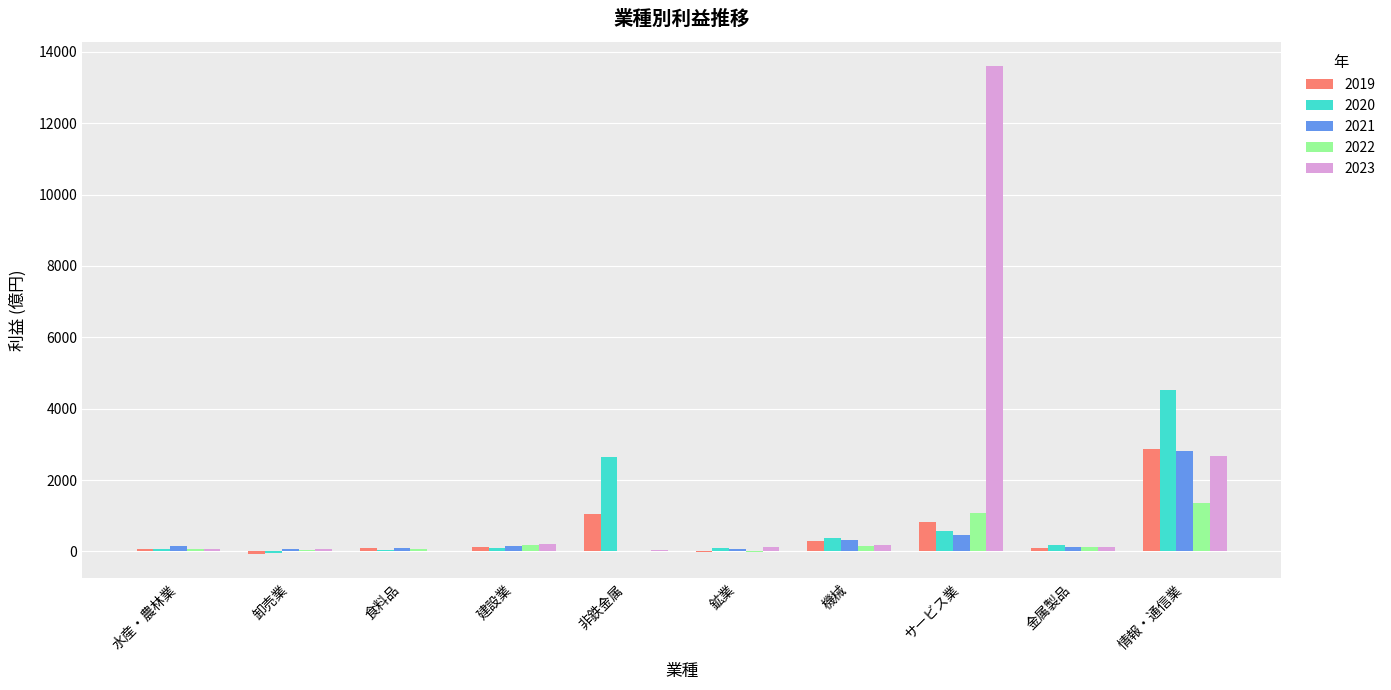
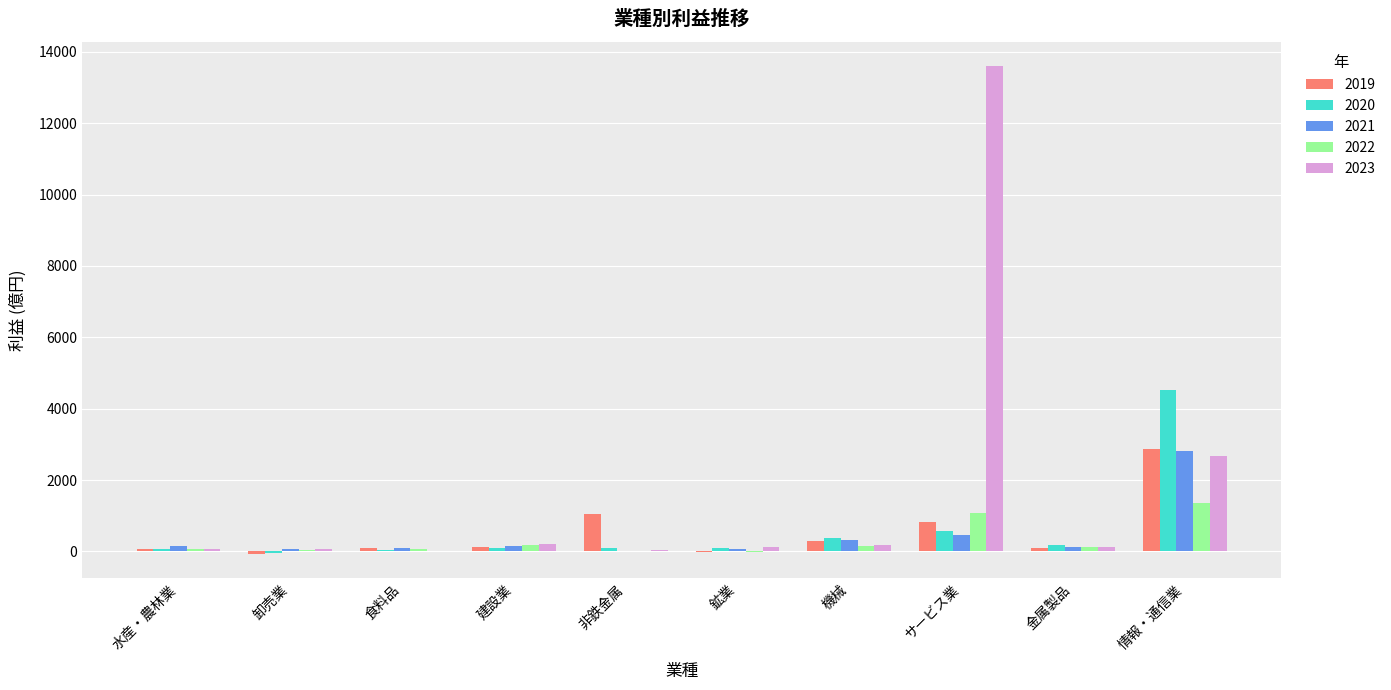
2020, 非鉄金属: 2600 -> 100
